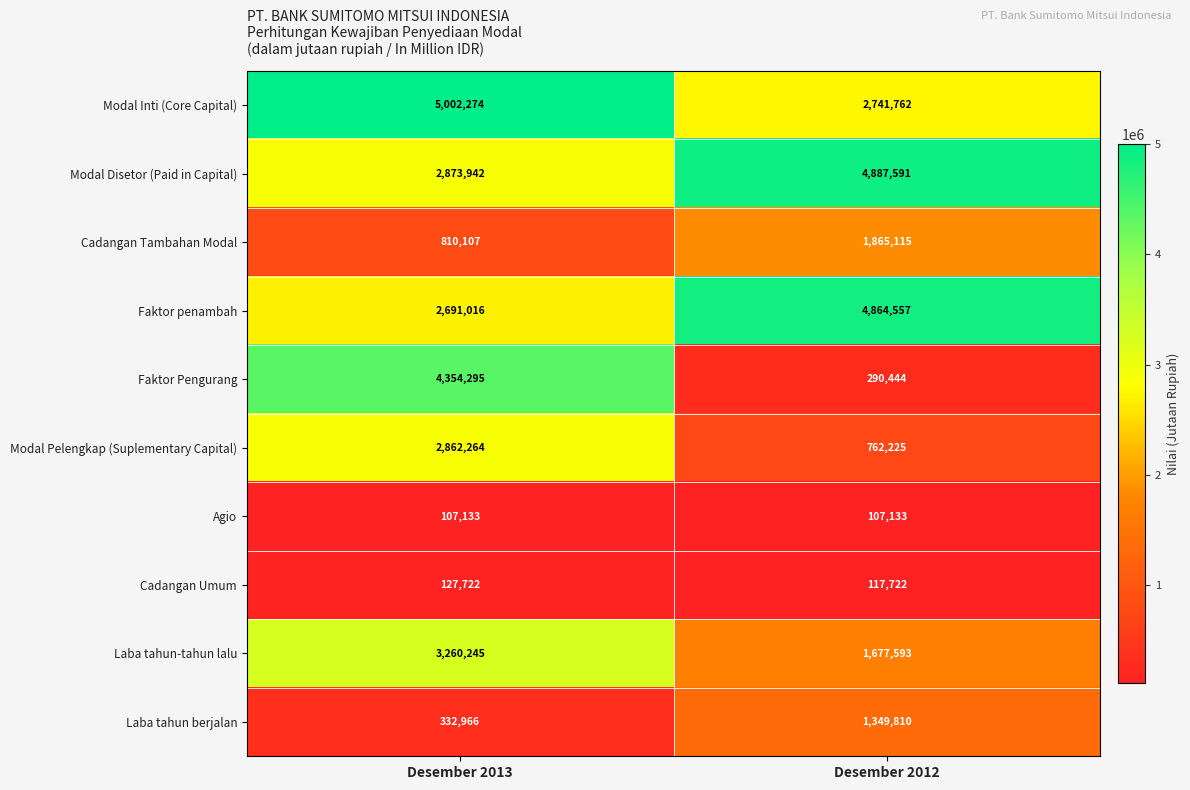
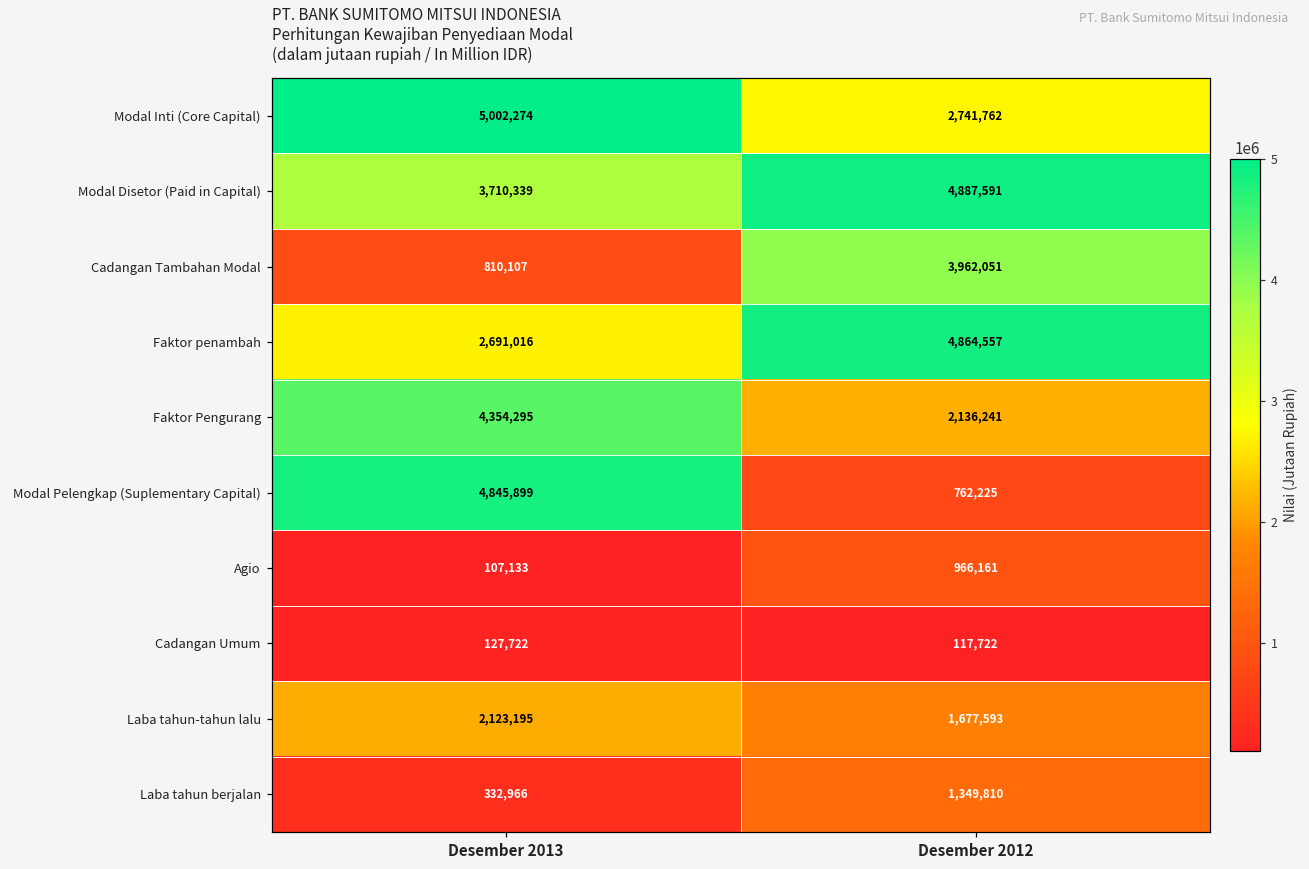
Modal Disetor (Paid in Capital), Desember 2013: 2,873,942 -> 3,710,339
Cadangan Tambahan Modal, Desember 2012: 1,865,115 -> 3,962,051
Faktor Pengurang, Desember 2012: 290,444 -> 2,136,241
Modal Pelengkap (Suplementary Capital), Desember 2013: 2,862,264 -> 4,845,899
Agio, Desember 2012: 107,133 -> 966,161
Laba tahun-tahun lalu, Desember 2013: 3,260,245 -> 2,123,195
